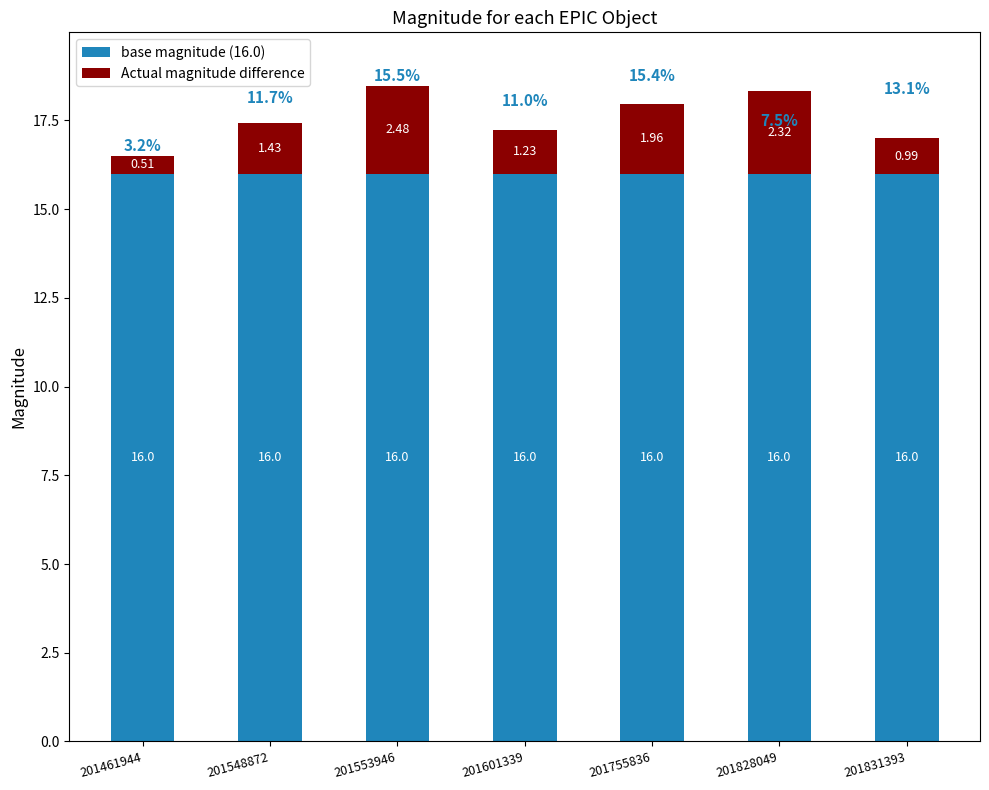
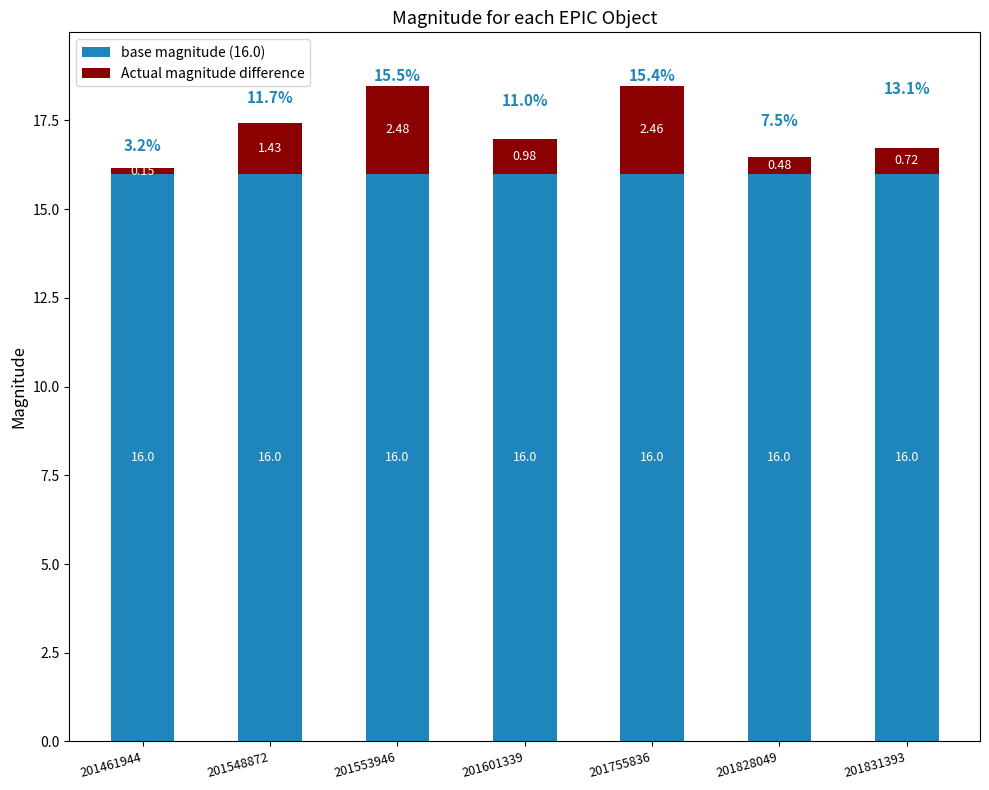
Actual magnitude difference, 201461944: 0.51 -> 0.15
Actual magnitude difference, 201601339: 1.23 -> 0.98
Actual magnitude difference, 201755836: 1.96 -> 2.46
Actual magnitude difference, 201828049: 2.32 -> 0.48
Actual magnitude difference, 201831393: 0.99 -> 0.72
